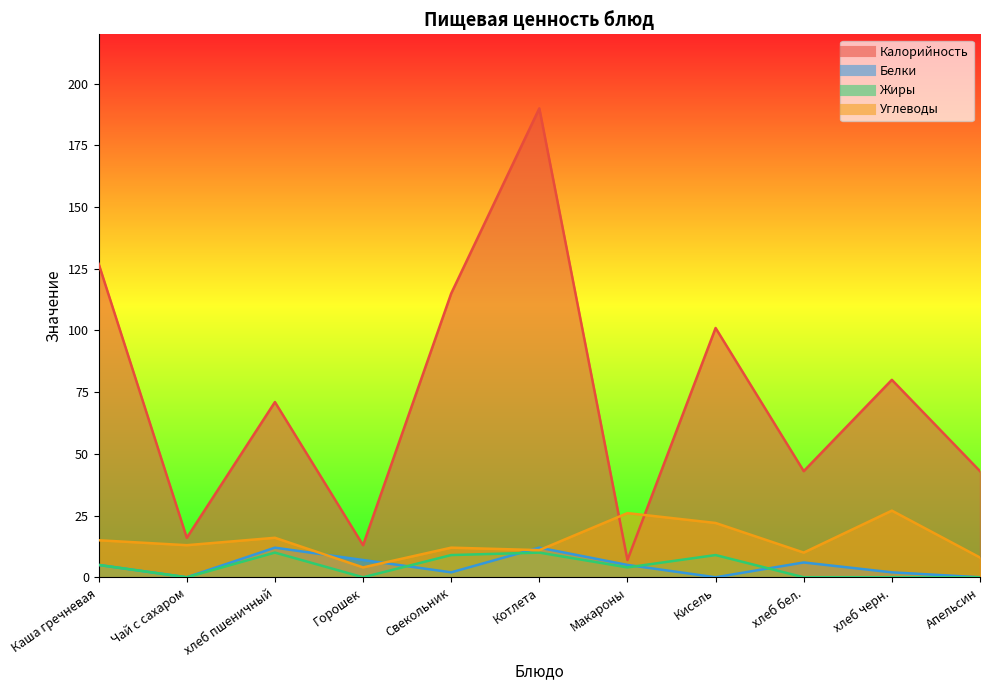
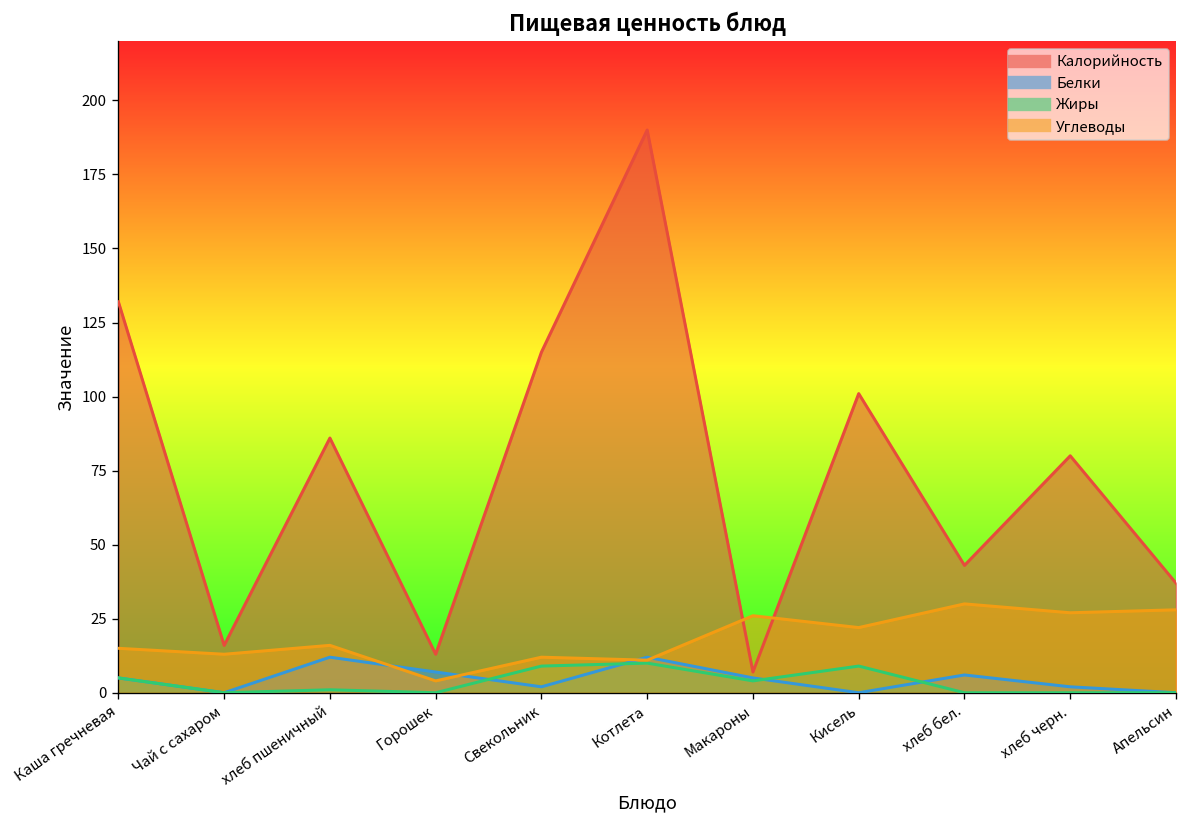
Калорийность, Каша гречневая: 127 -> 132
Калорийность, хлеб пшеничный: 71 -> 86
Жиры, хлеб пшеничный: 10 -> 1
Углеводы, хлеб бел.: 10 -> 30
Калорийность, Апельсин: 43 -> 37
Углеводы, Апельсин: 8 -> 28
